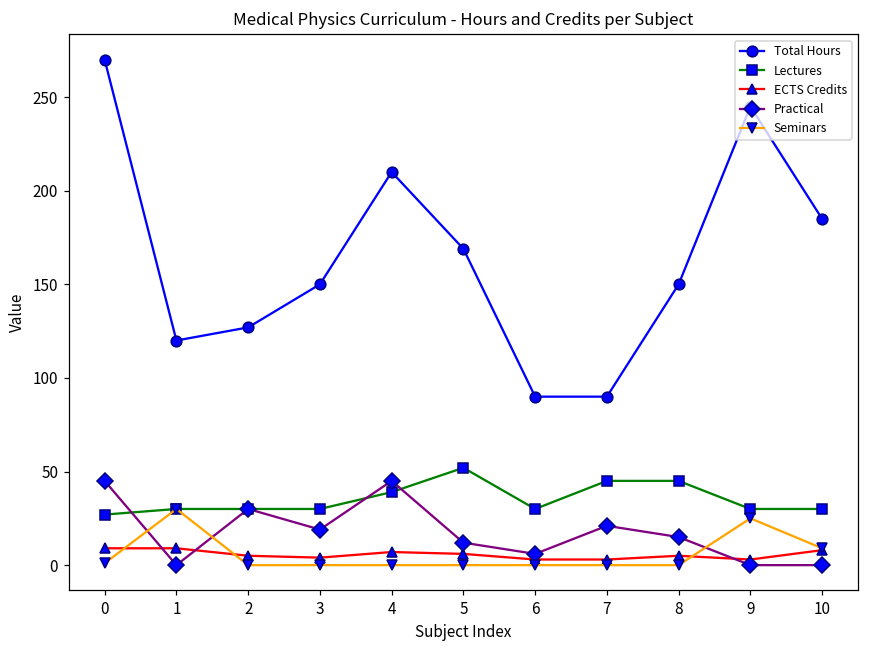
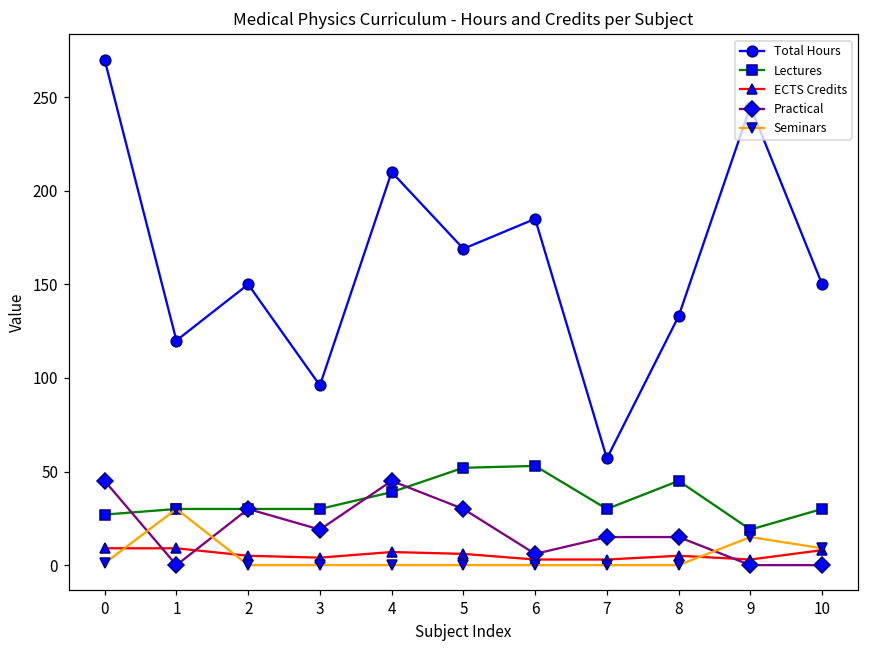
Total Hours, 2: 127 -> 150
Total Hours, 3: 150 -> 96
Practical, 5: 12 -> 30
Total Hours, 6: 90 -> 185
Lectures, 6: 30 -> 53
Total Hours, 7: 90 -> 57
Lectures, 7: 45 -> 30
Practical, 7: 21 -> 15
Total Hours, 8: 150 -> 133
Lectures, 9: 30 -> 19
Seminars, 9: 25 -> 15
Total Hours, 10: 185 -> 150
